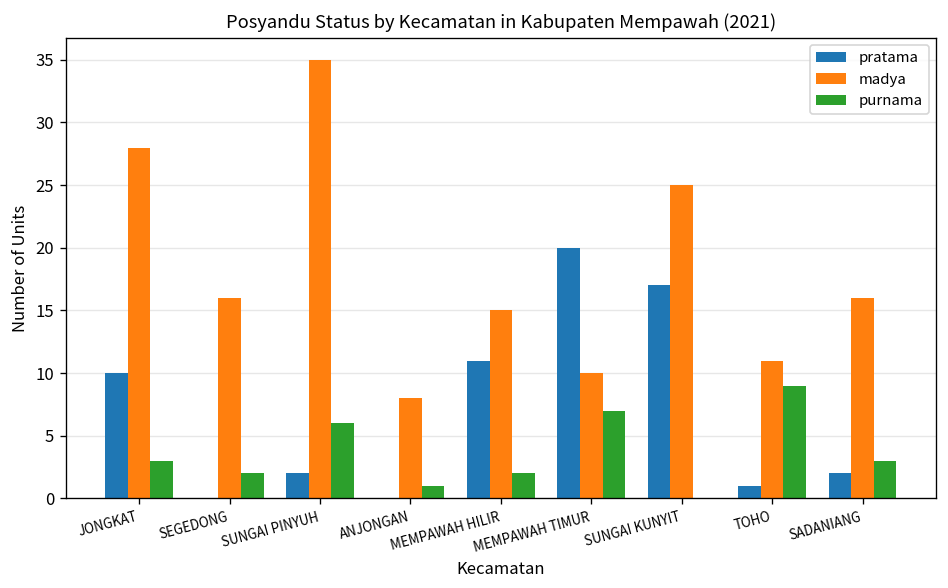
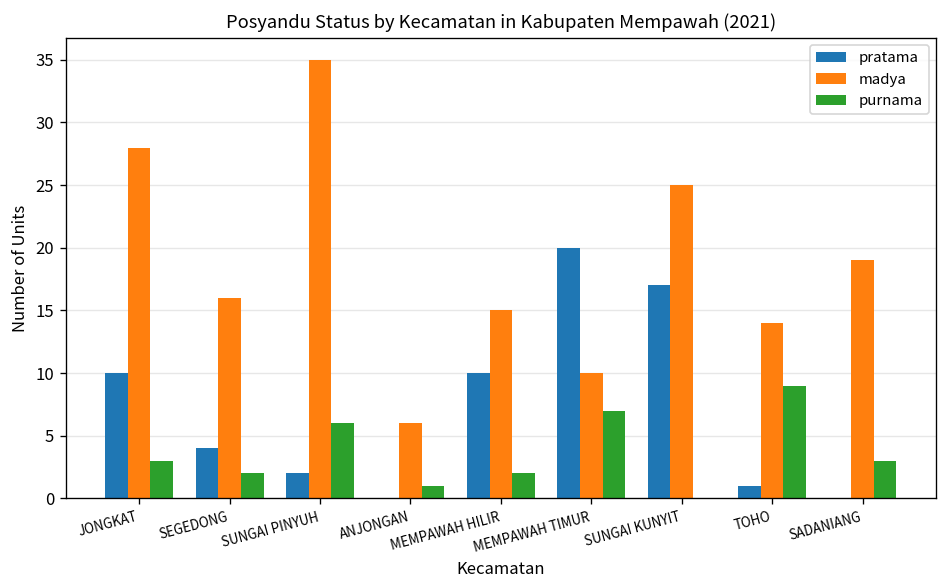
pratama, SEGEDONG: 0 -> 4
madya, ANJONGAN: 8 -> 6
pratama, MEMPAWAH HILIR: 11 -> 10
madya, TOHO: 11 -> 14
pratama, SADANIANG: 2 -> 0
madya, SADANIANG: 16 -> 19
